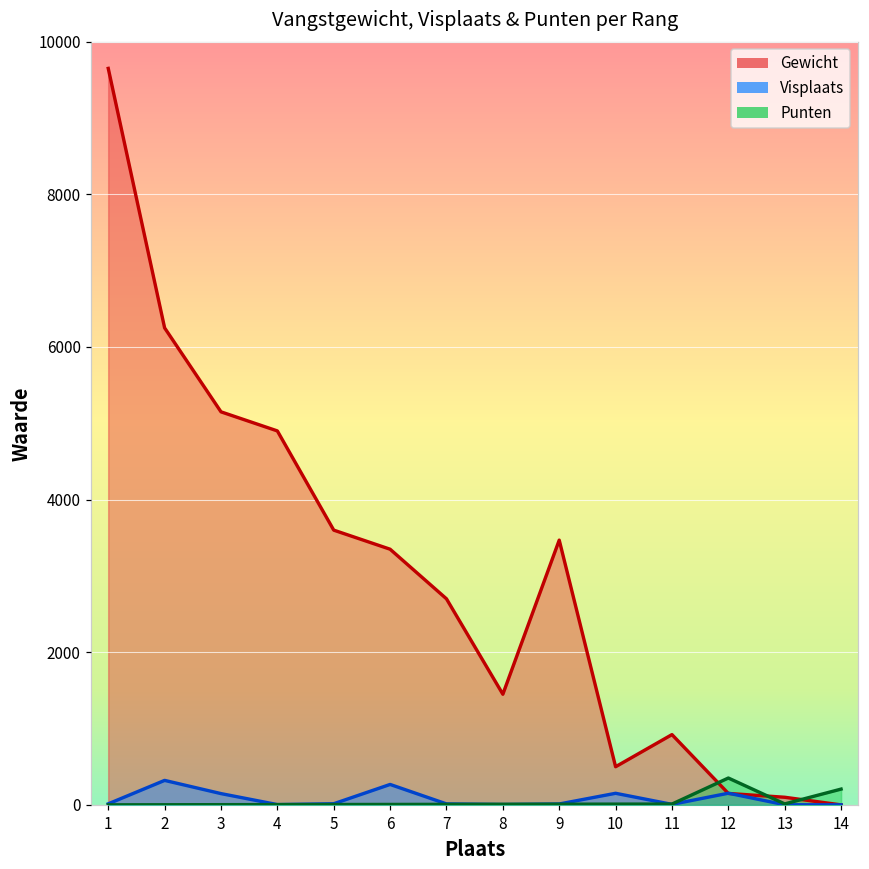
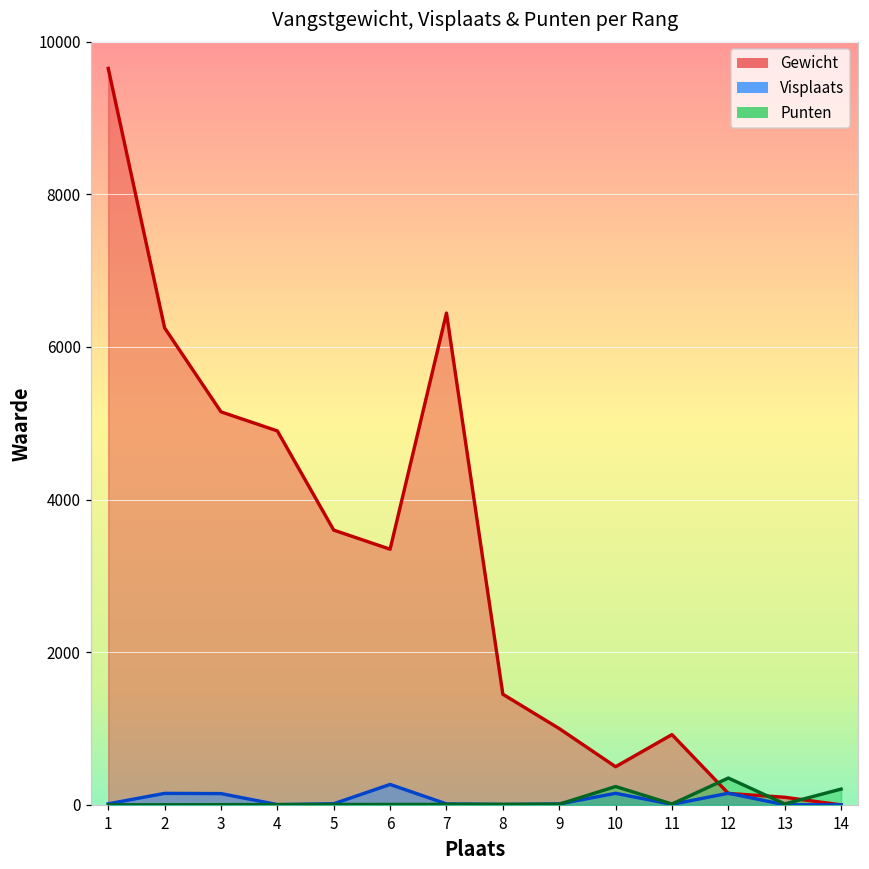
Visplaats, 2: 300 -> 200
Gewicht, 7: 2700 -> 6400
Gewicht, 9: 3500 -> 1000
Punten, 10: 0 -> 200
